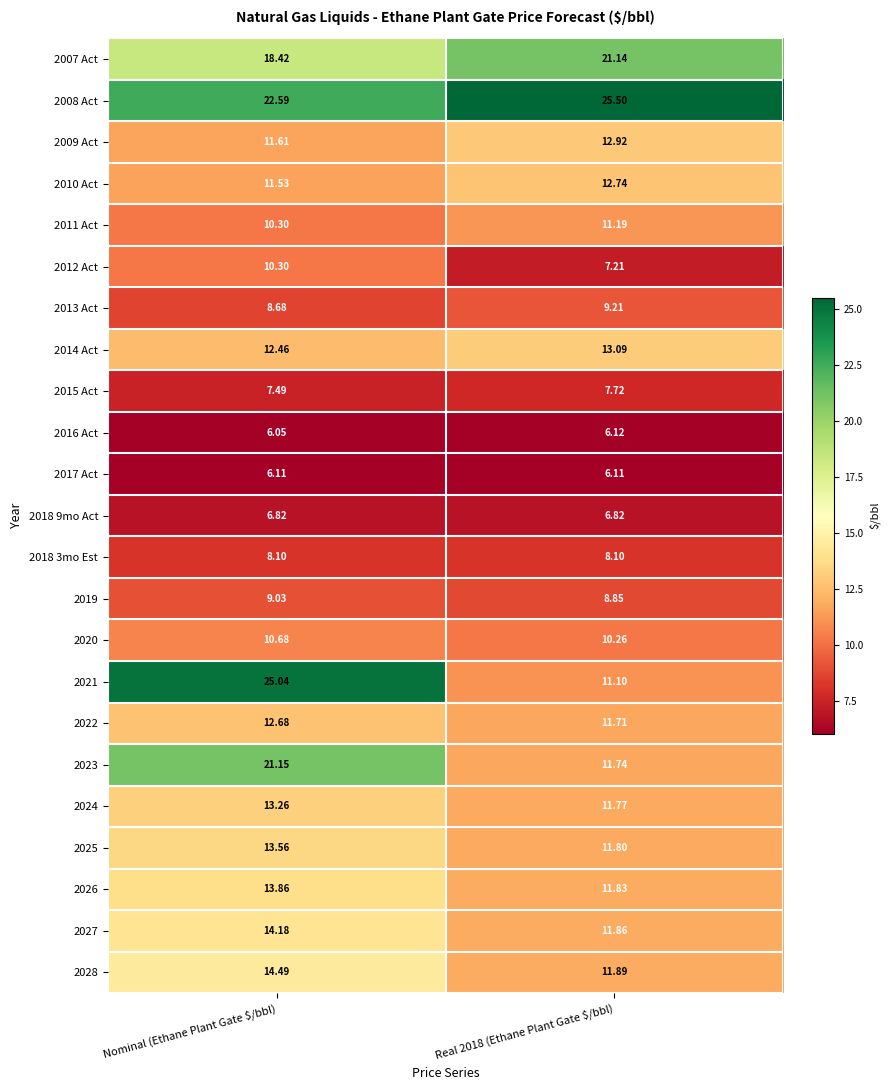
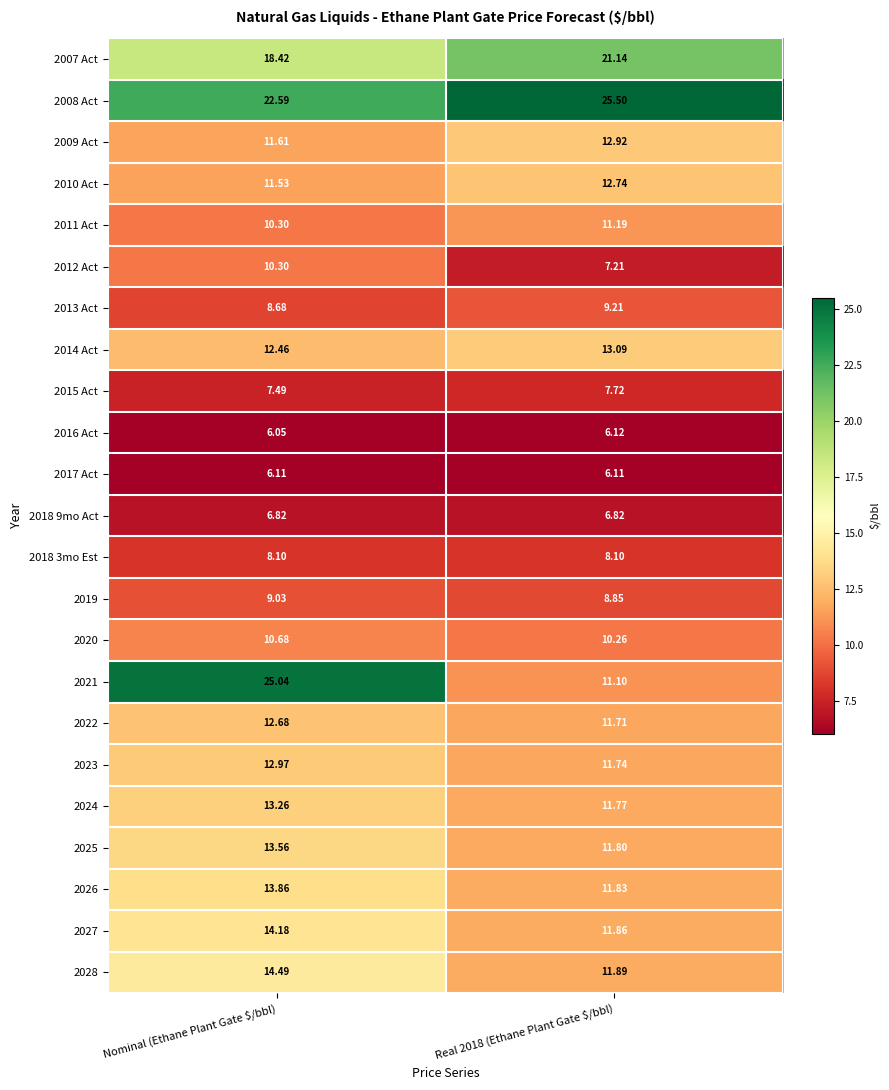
2023, Nominal (Ethane Plant Gate $/bbl): 21.15 -> 12.97
